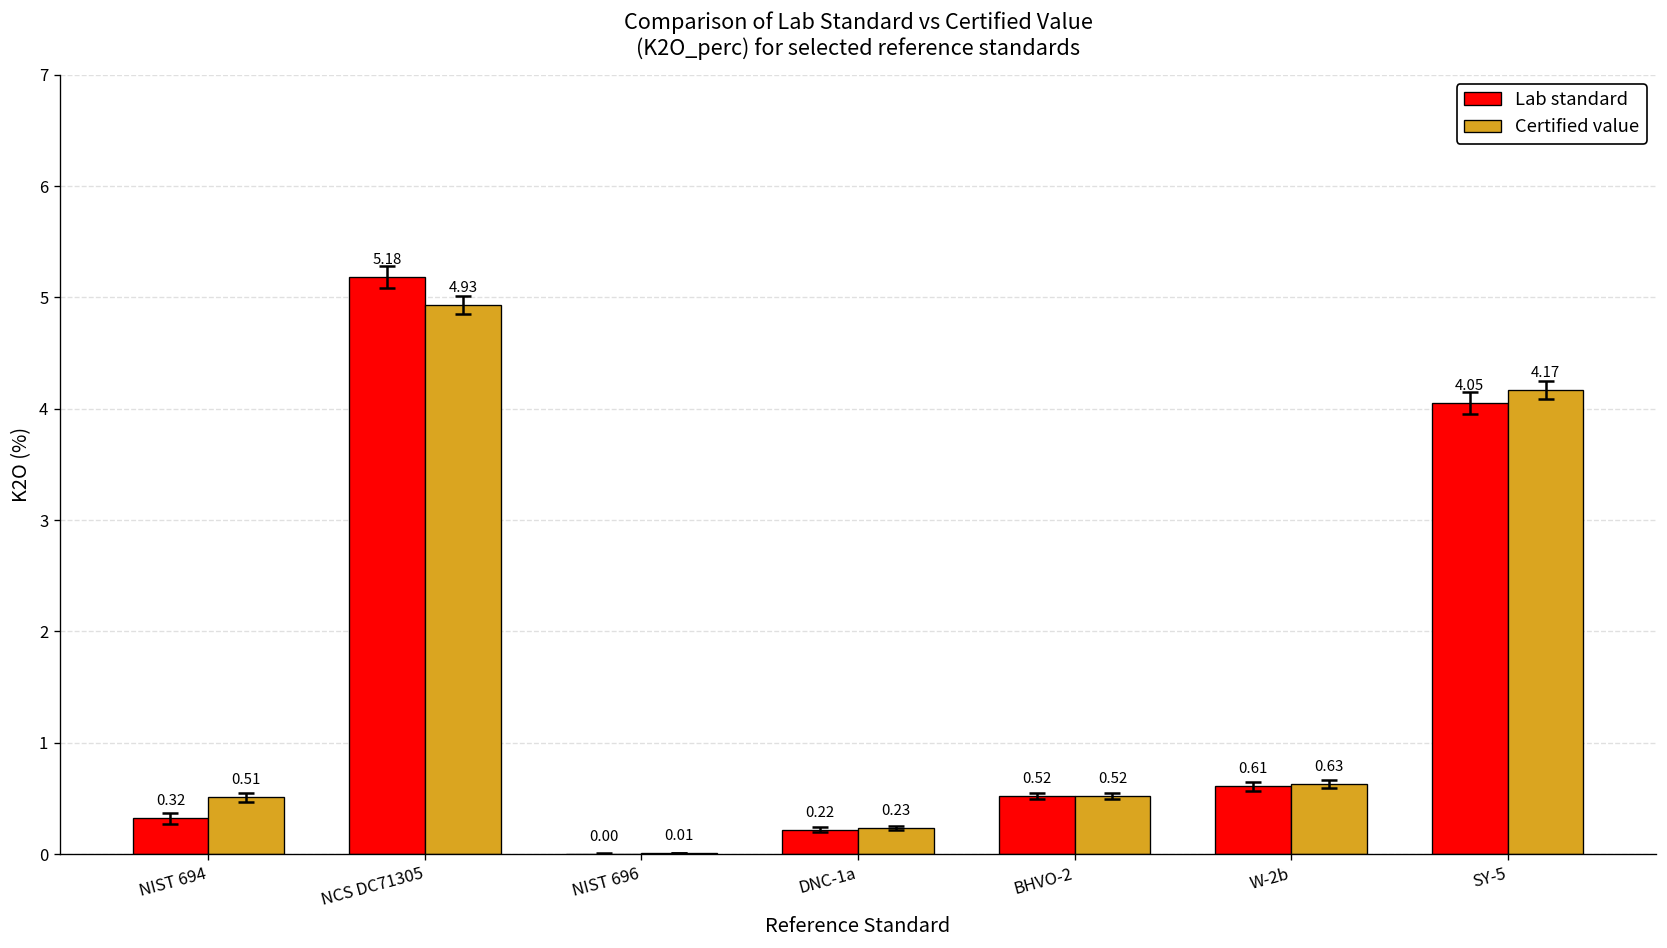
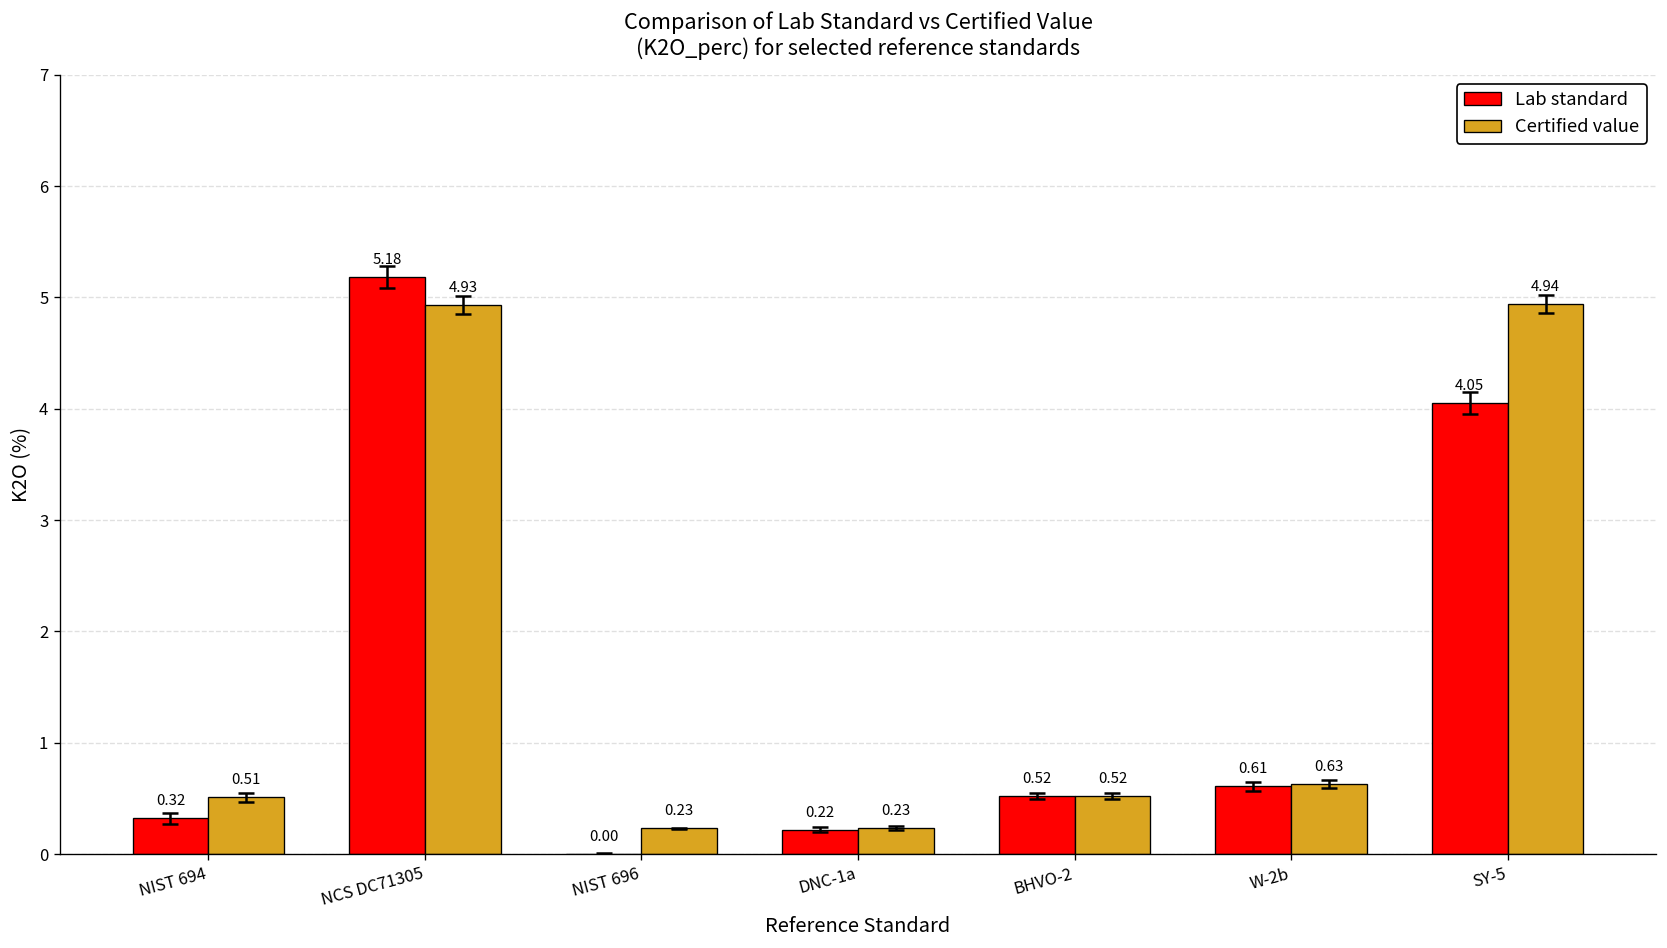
Certified value, NIST 696: 0.01 -> 0.23
Certified value, SY-5: 4.17 -> 4.94
